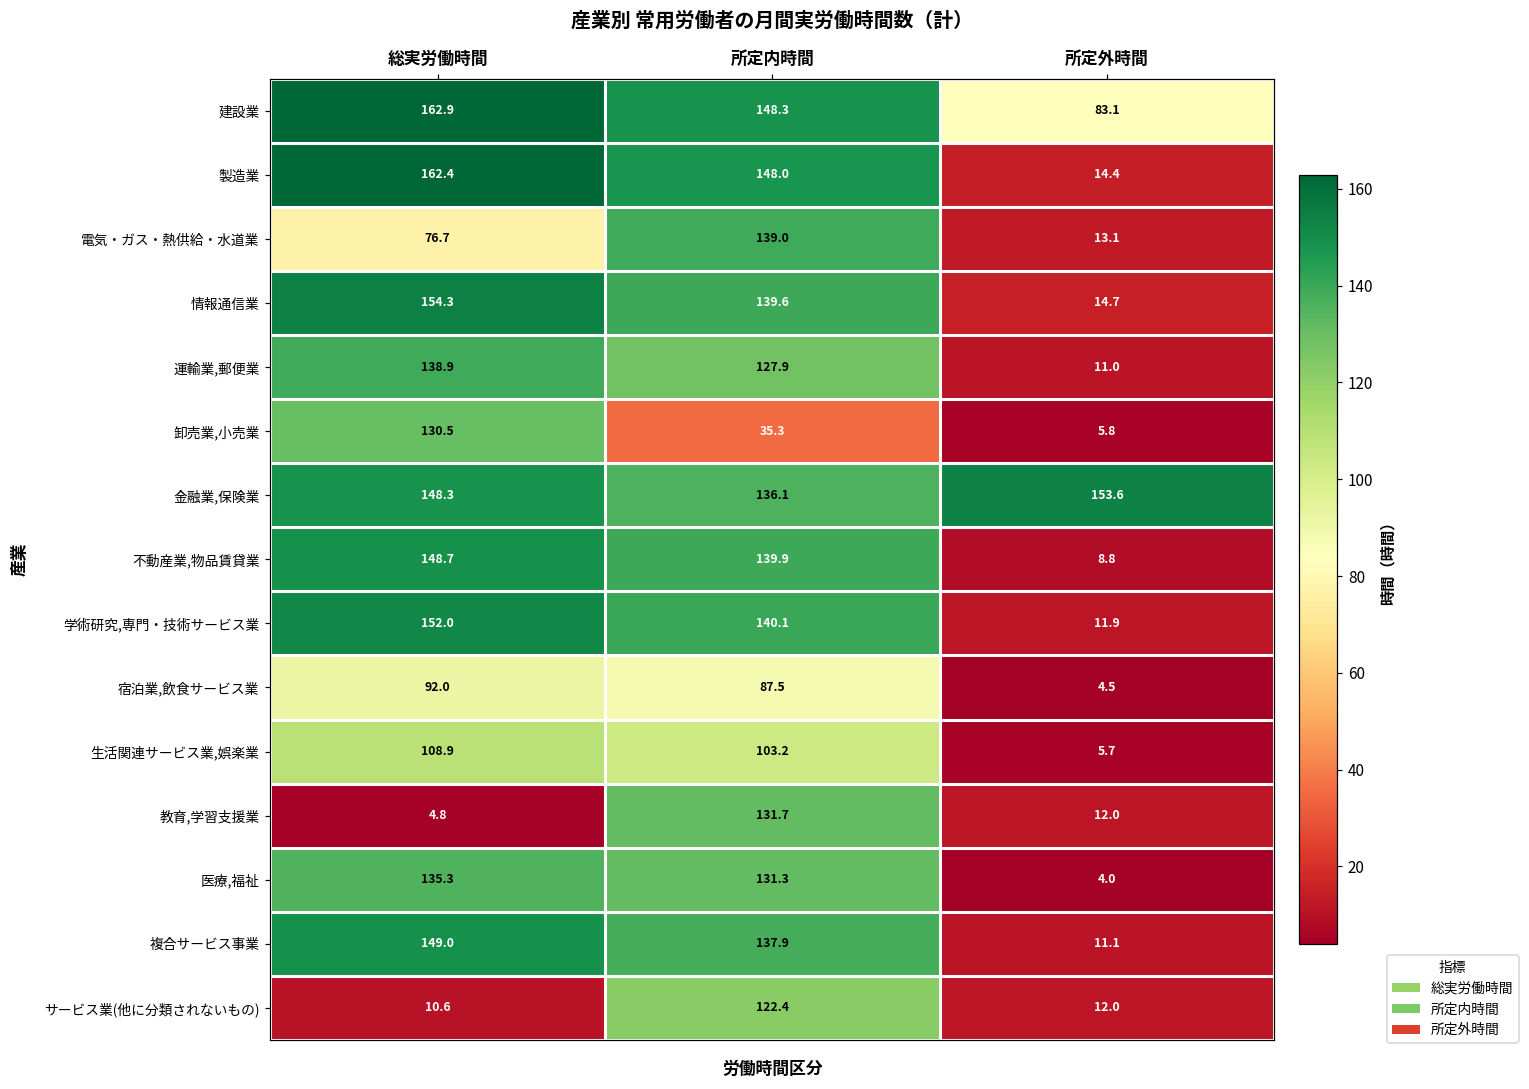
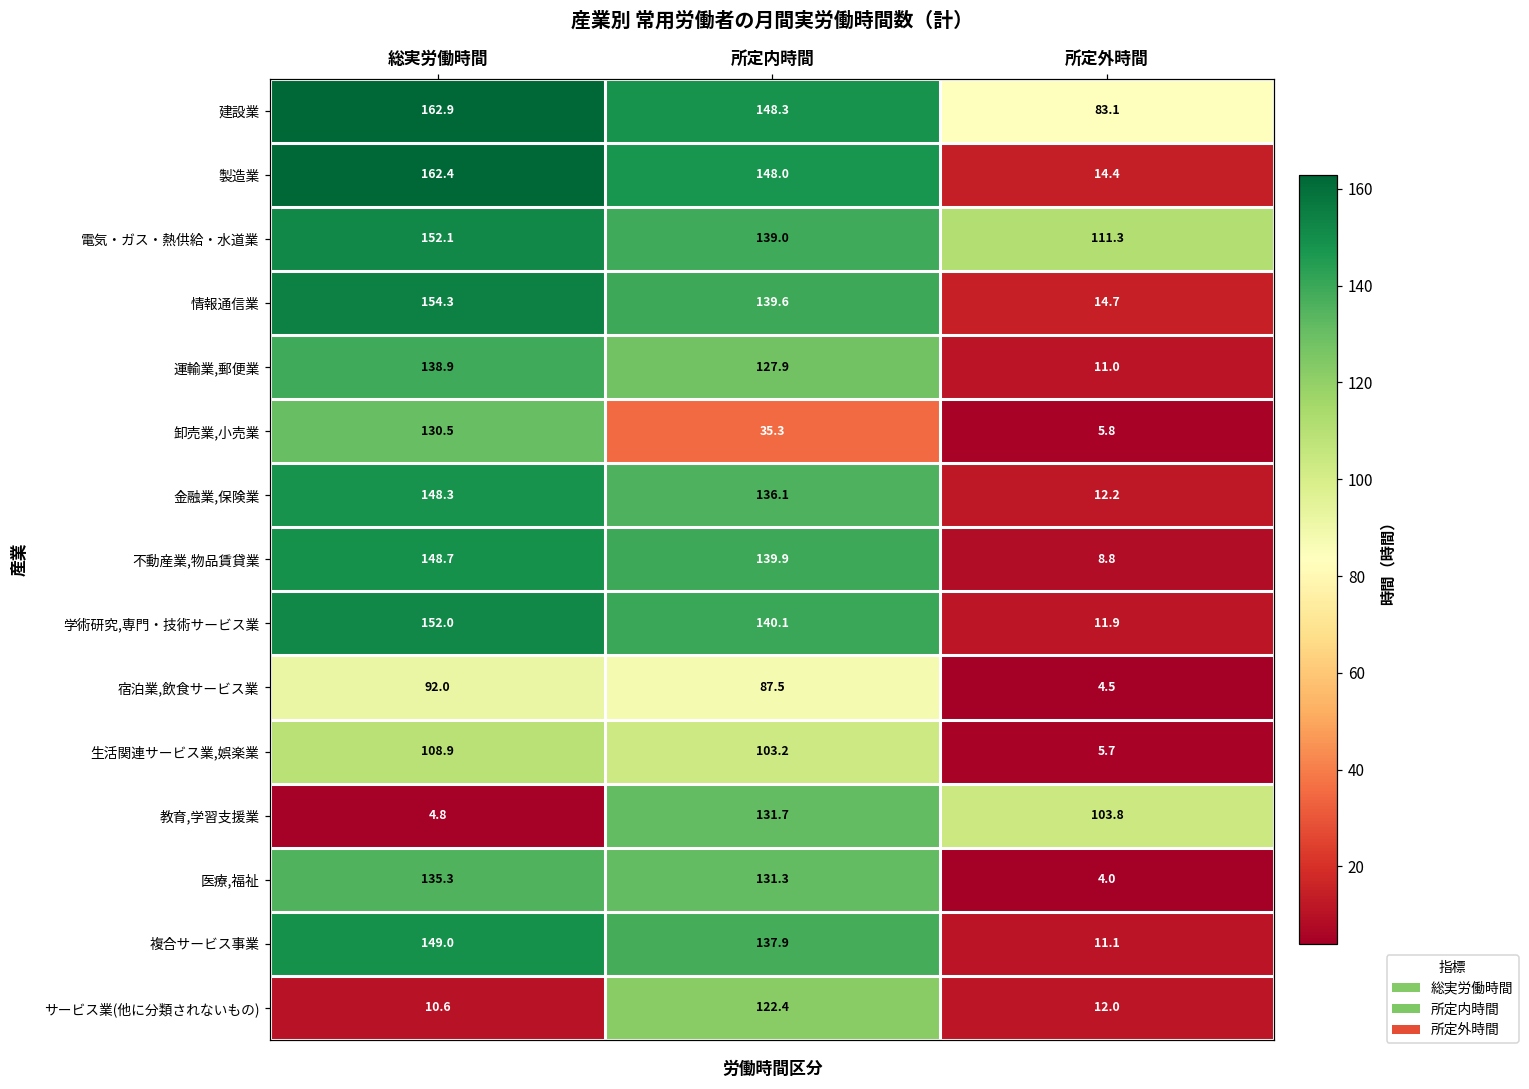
電気・ガス・熱供給・水道業, 総実労働時間: 76.7 -> 152.1
電気・ガス・熱供給・水道業, 所定外時間: 13.1 -> 111.3
金融業,保険業, 所定外時間: 153.6 -> 12.2
教育,学習支援業, 所定外時間: 12.0 -> 103.8
